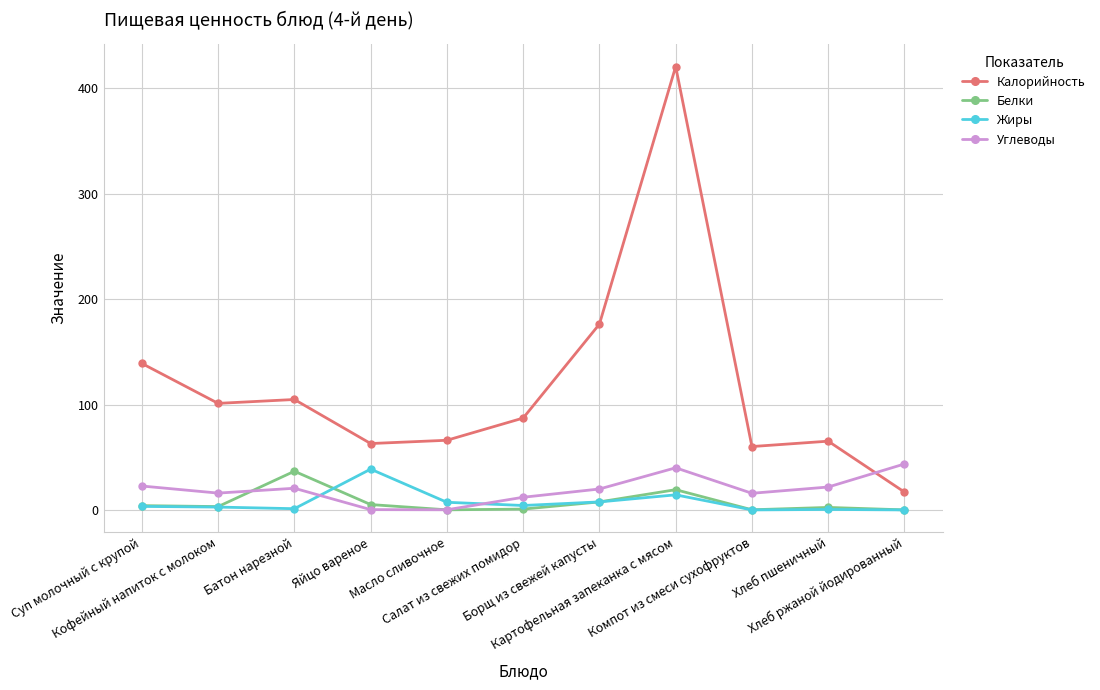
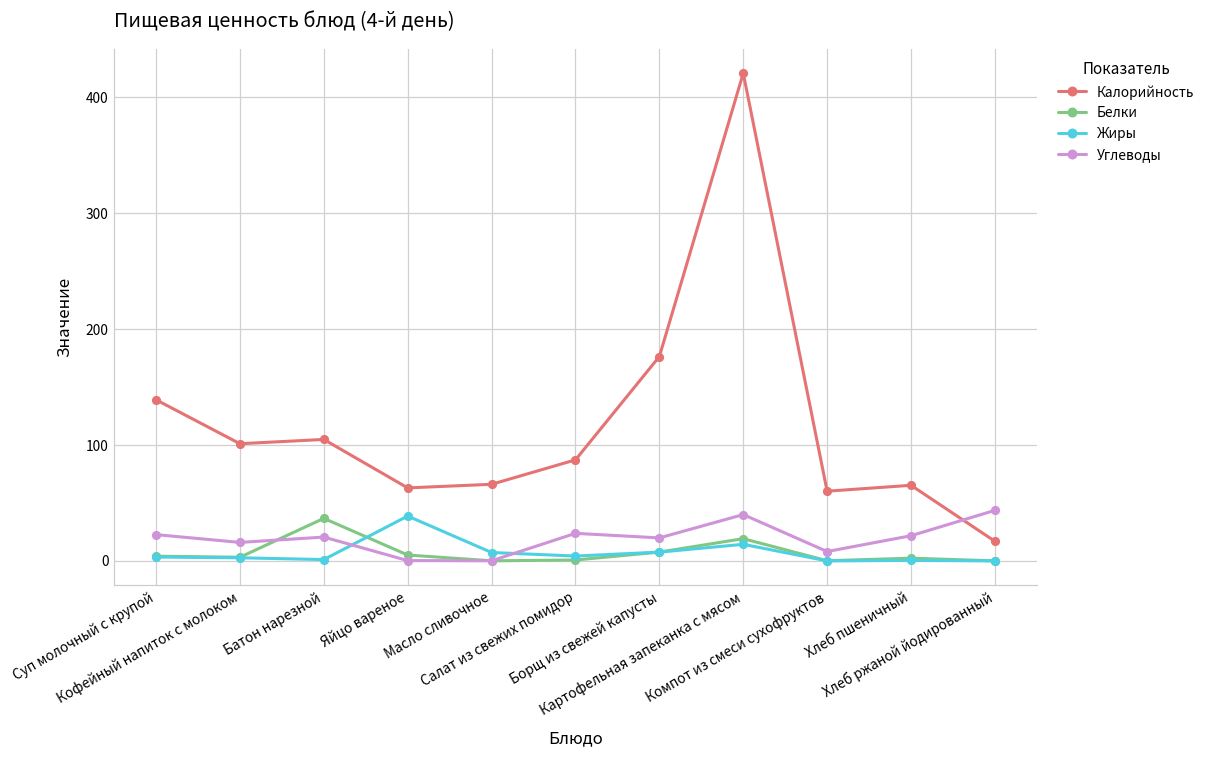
Углеводы, Салат из свежих помидор: 12 -> 24
Углеводы, Компот из смеси сухофруктов: 16 -> 8
